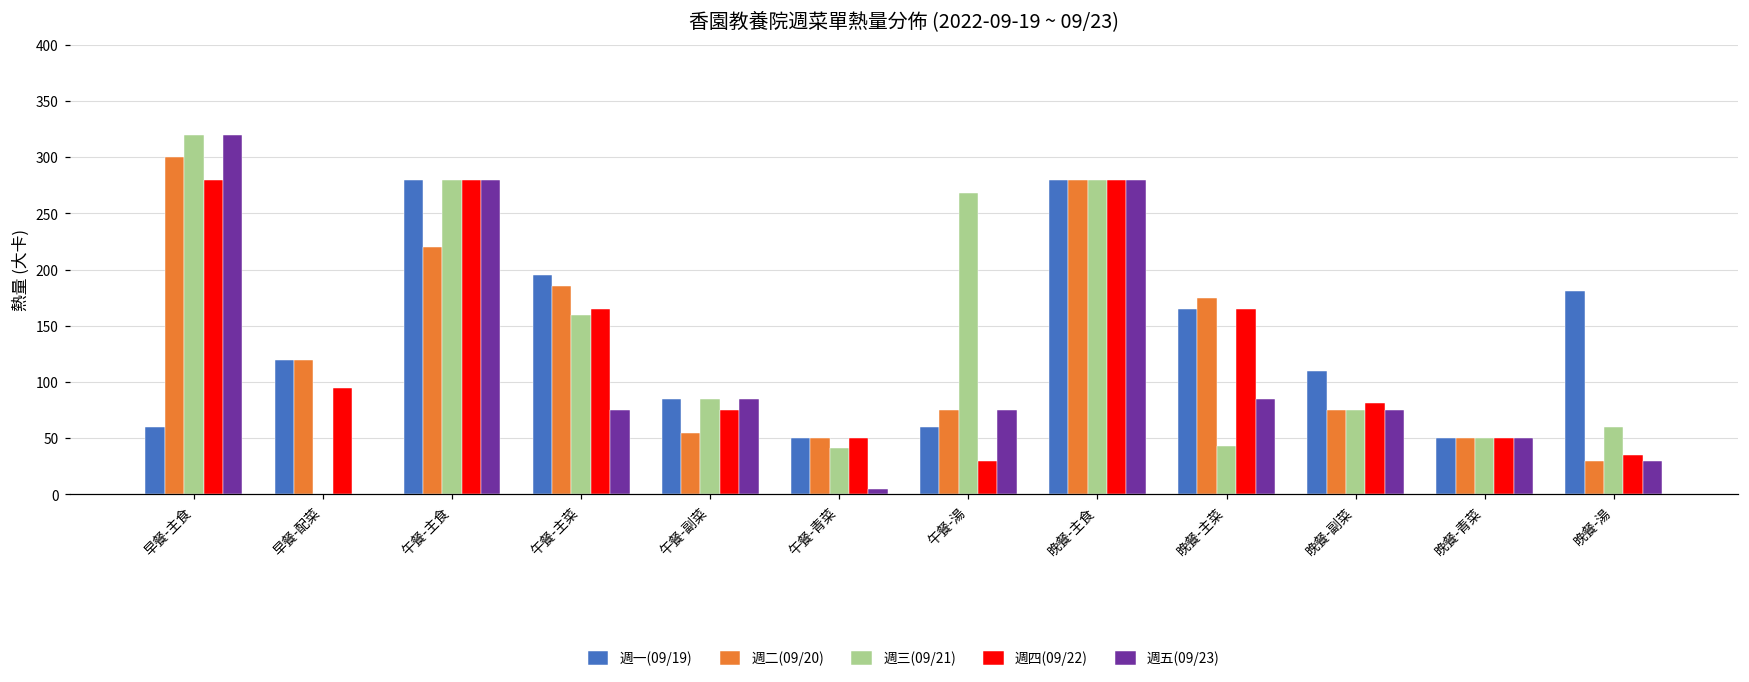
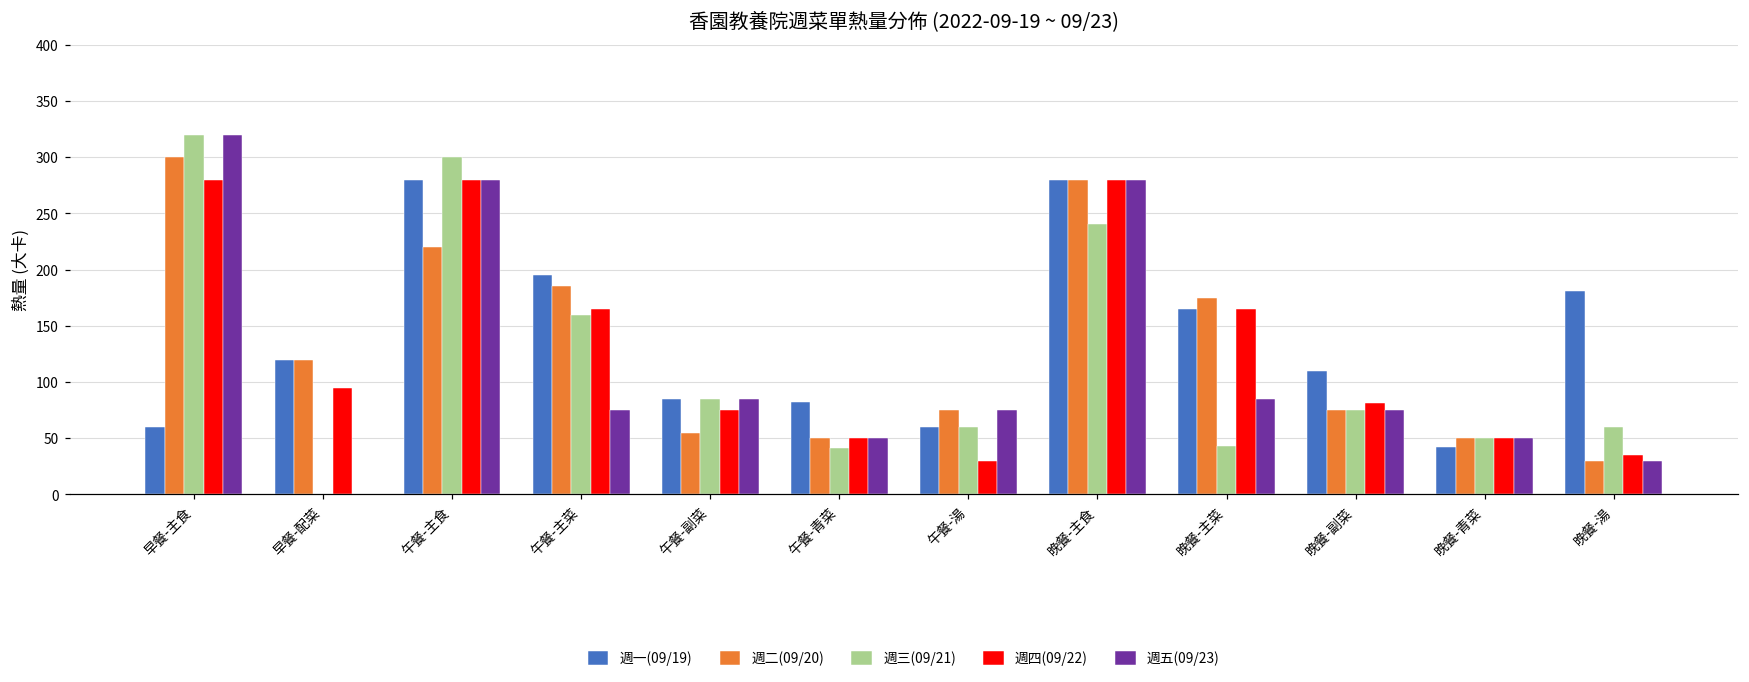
週三(09/21), 午餐-主食: 280 -> 300
週一(09/19), 午餐-青菜: 50 -> 82
週五(09/23), 午餐-青菜: 5 -> 50
週三(09/21), 午餐-湯: 268 -> 60
週三(09/21), 晚餐-主食: 280 -> 241
週一(09/19), 晚餐-青菜: 50 -> 42
